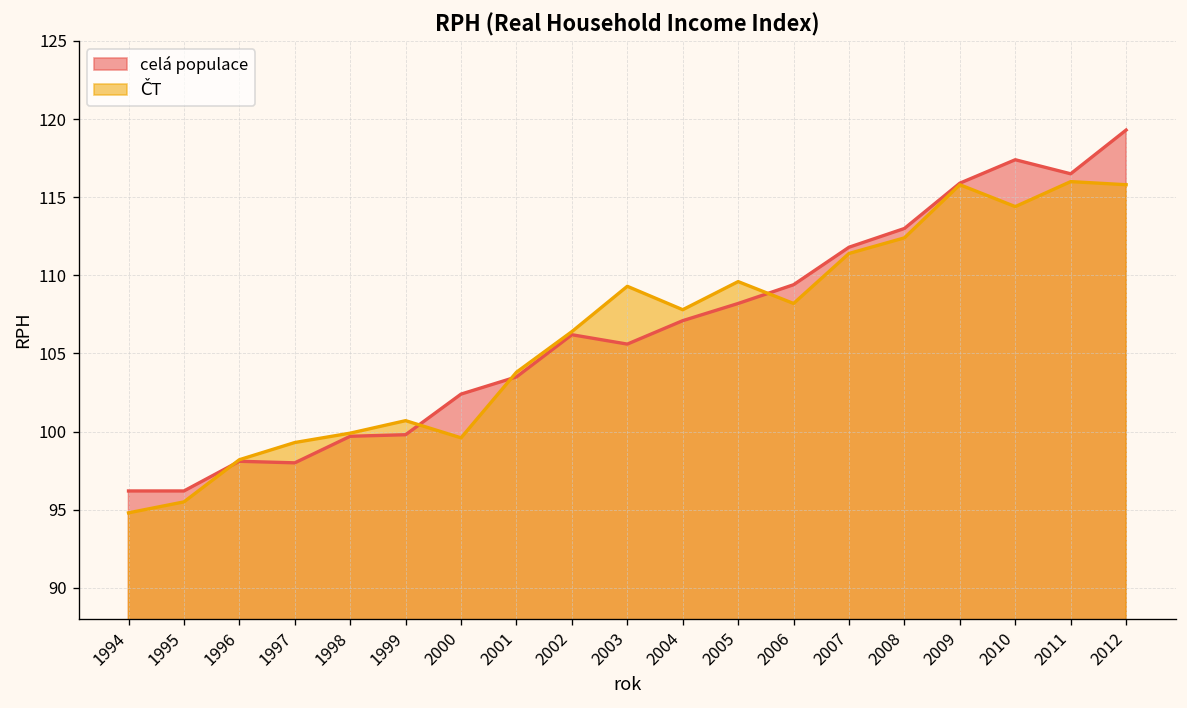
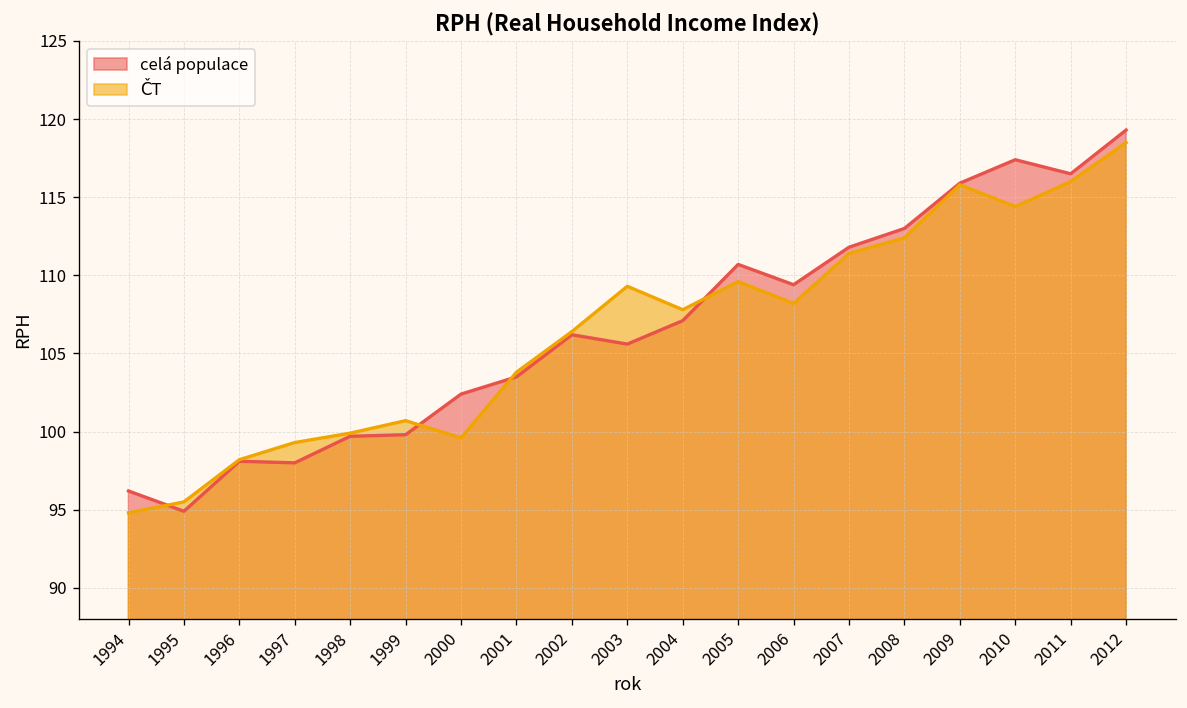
celá populace, 1995: 96.2 -> 94.9
celá populace, 2005: 108.2 -> 110.7
ČT, 2012: 115.8 -> 118.5
